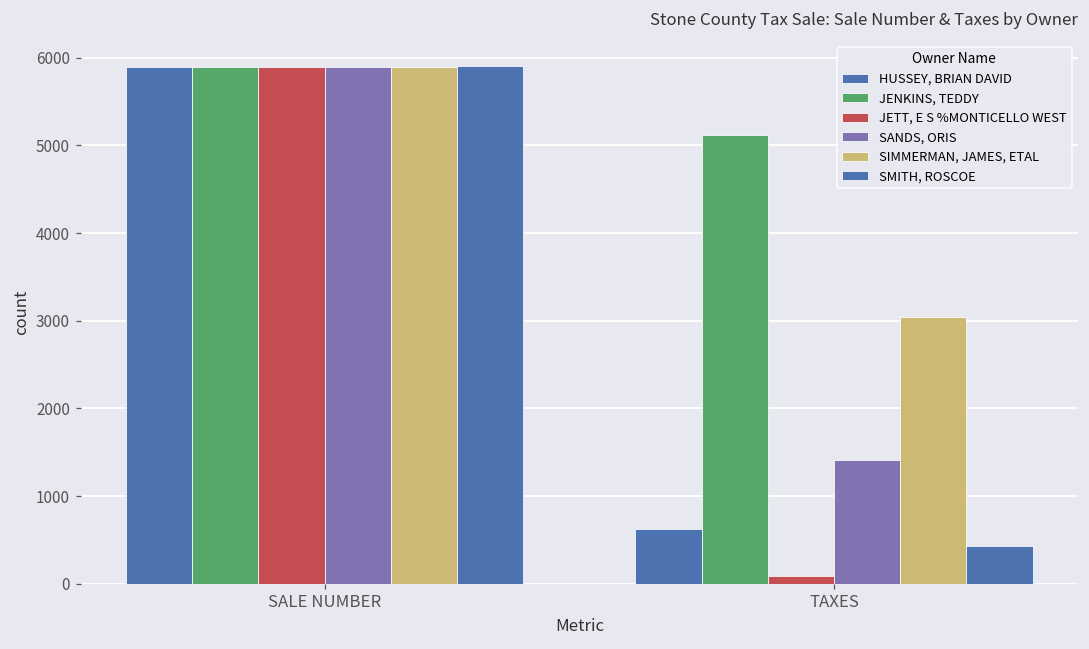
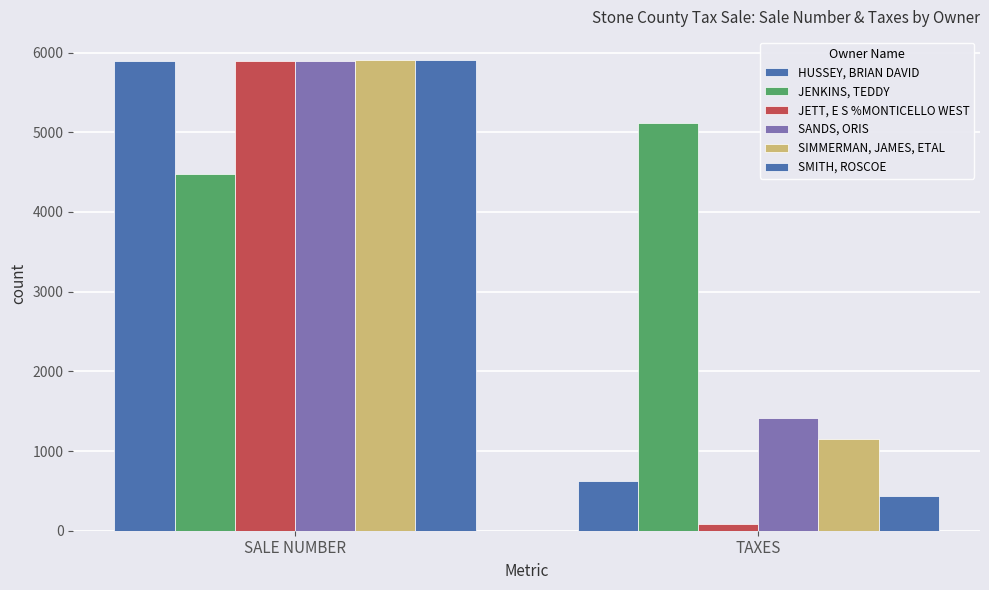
JENKINS, TEDDY, SALE NUMBER: 5900 -> 4500
SIMMERMAN, JAMES, ETAL, TAXES: 3000 -> 1100
